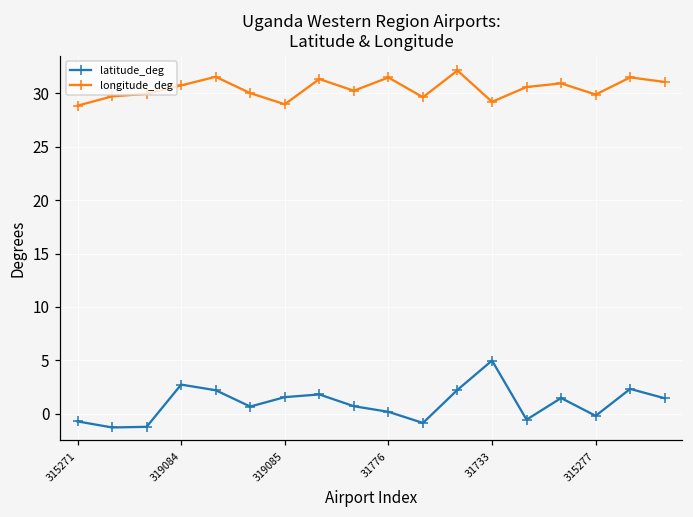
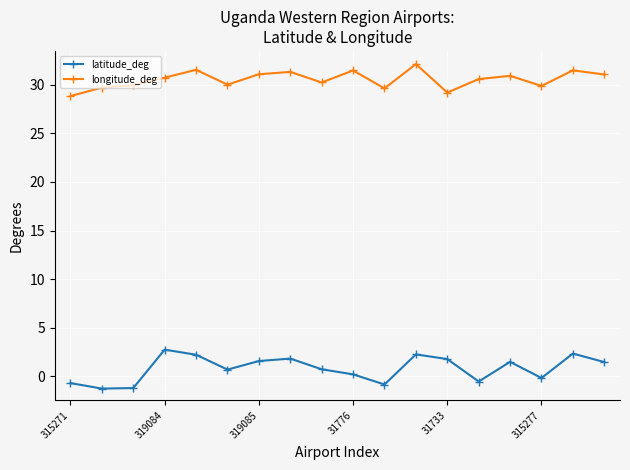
longitude_deg, 319085: 29 -> 31
latitude_deg, 31733: 5 -> 2
